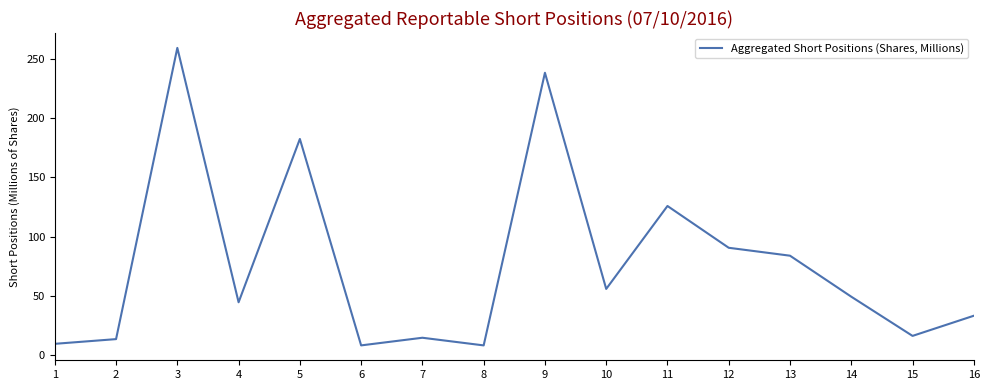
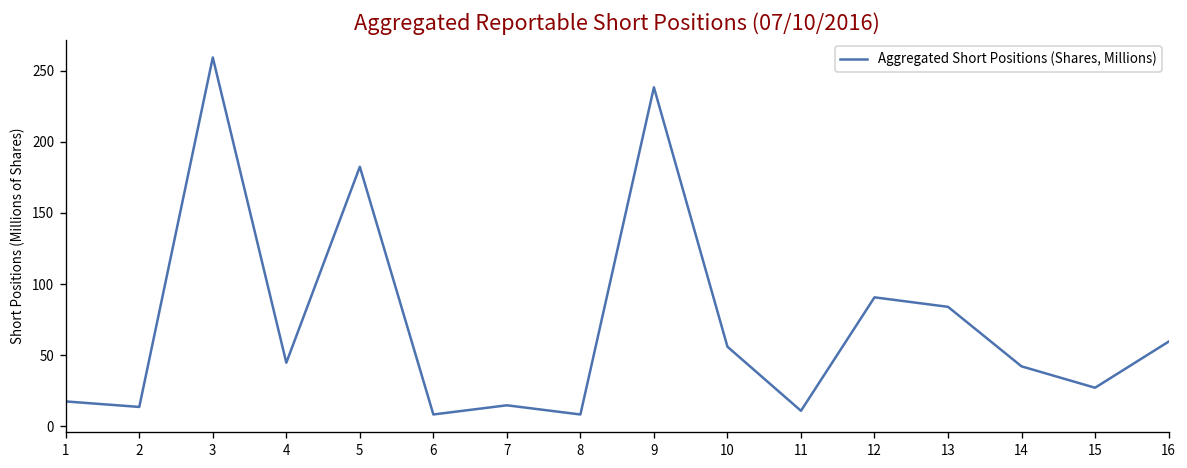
1: 10 -> 18
11: 126 -> 11
14: 49 -> 42
15: 16 -> 27
16: 33 -> 60
